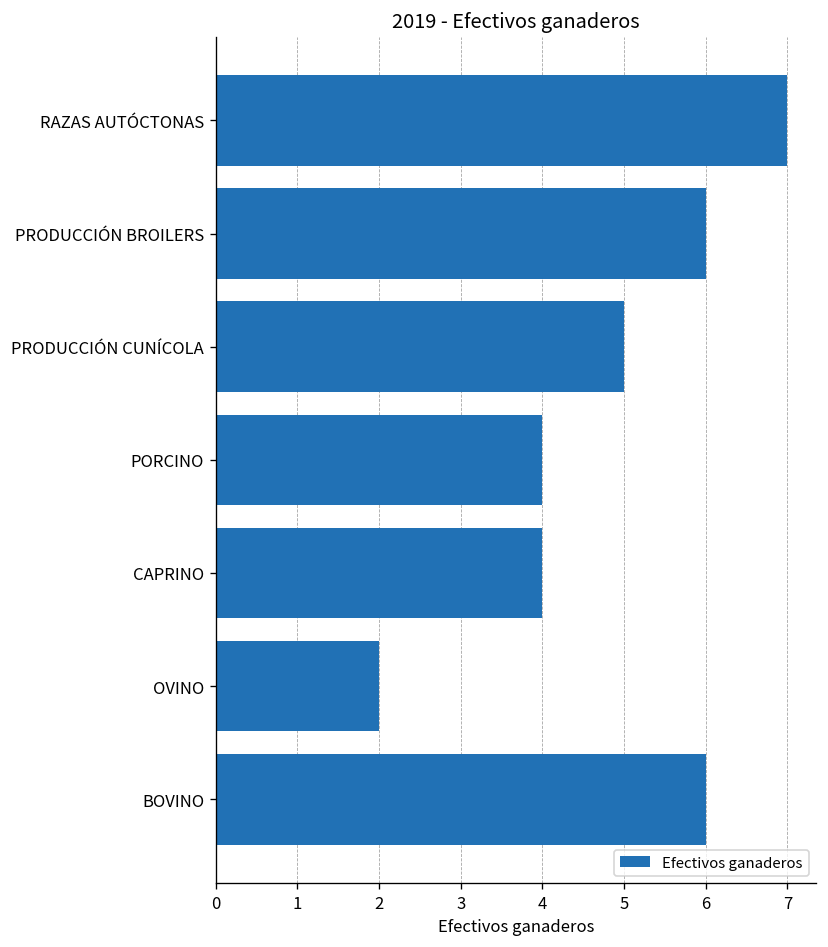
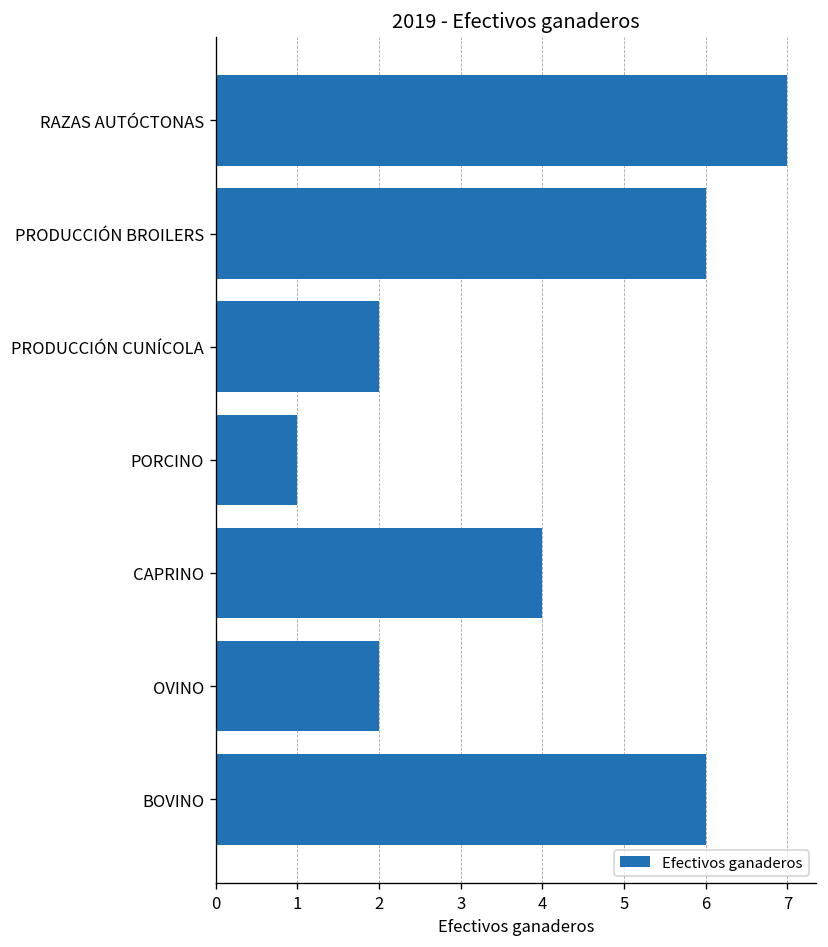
PRODUCCIÓN CUNÍCOLA: 5 -> 2
PORCINO: 4 -> 1
